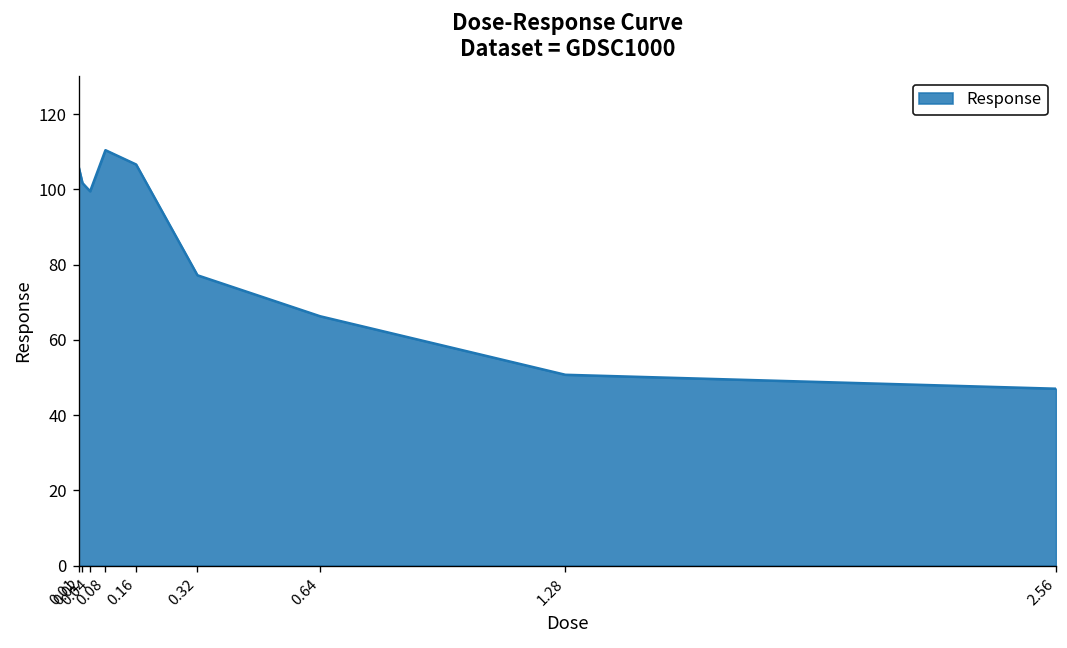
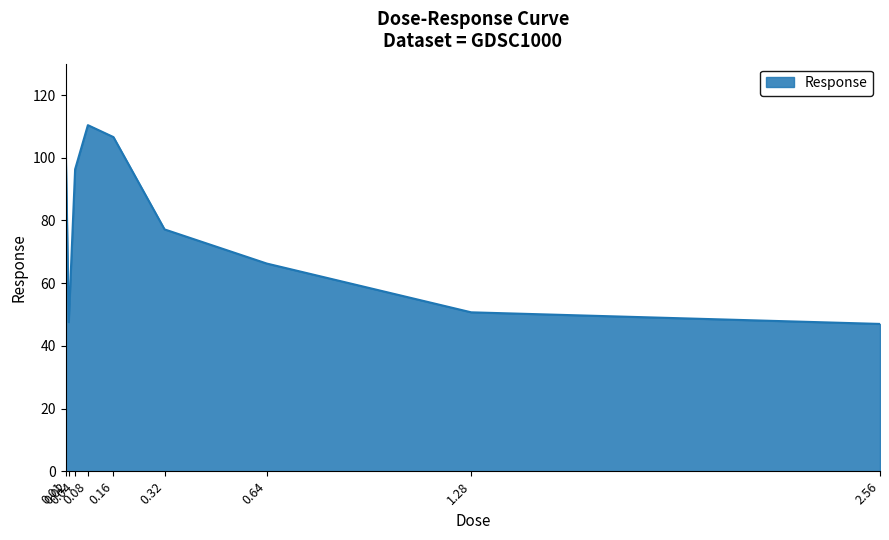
0.02: 102 -> 48
0.04: 99 -> 96
